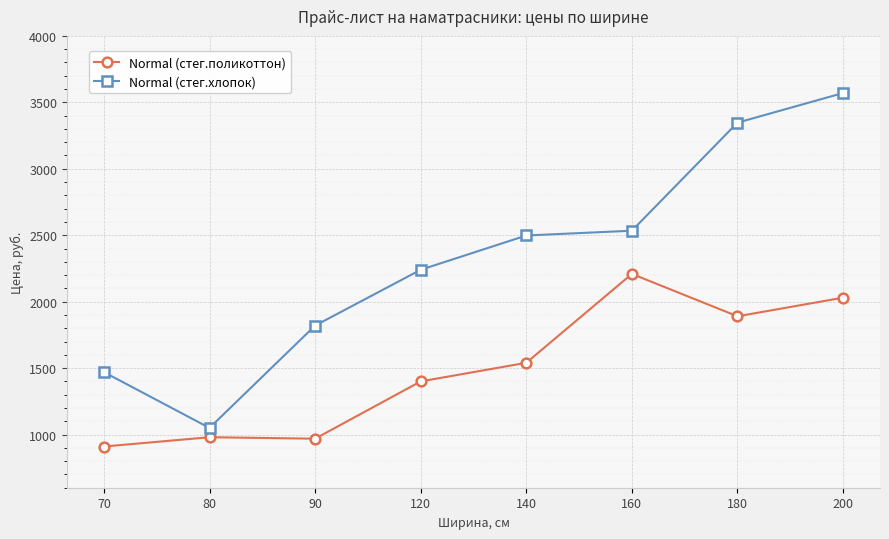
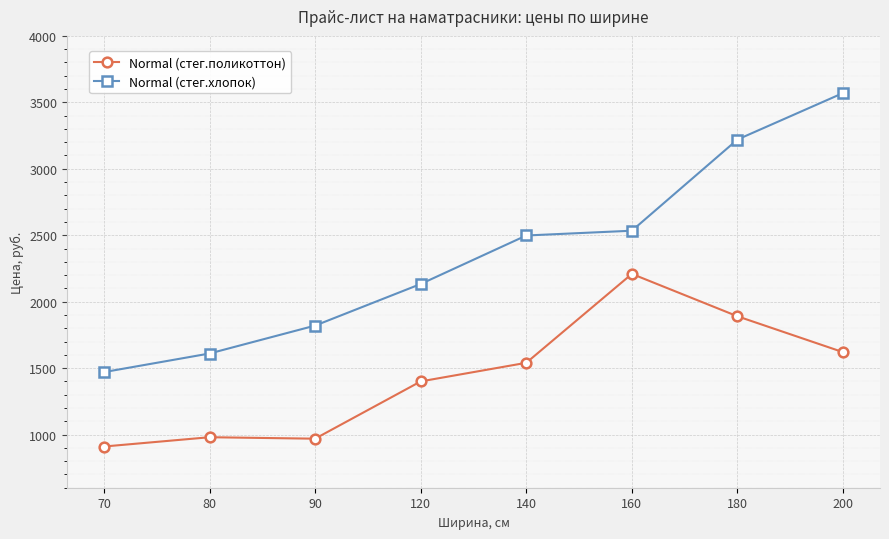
Normal (стег.хлопок), 80: 1050 -> 1610
Normal (стег.хлопок), 120: 2240 -> 2130
Normal (стег.хлопок), 180: 3350 -> 3220
Normal (стег.поликоттон), 200: 2030 -> 1620
